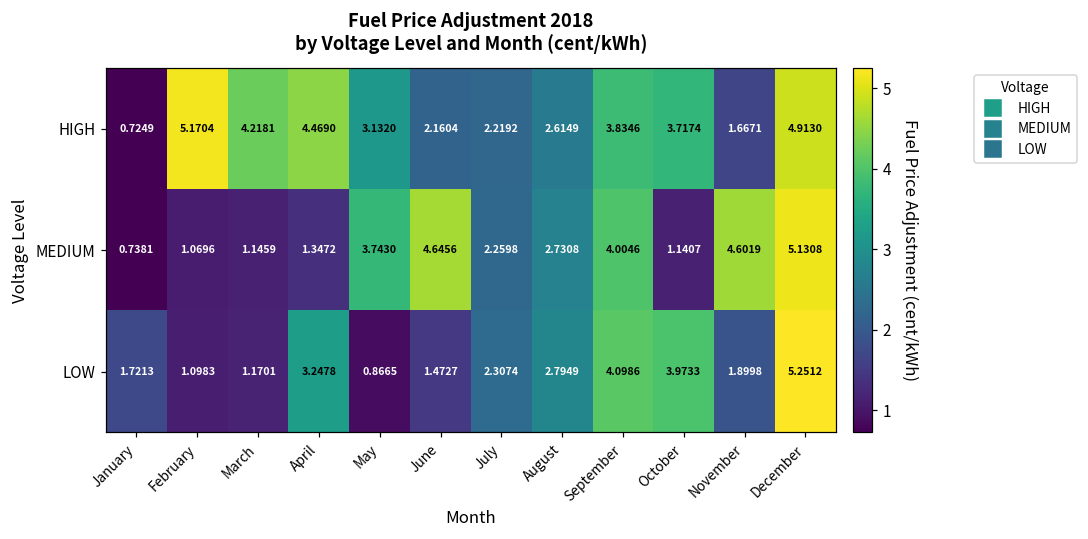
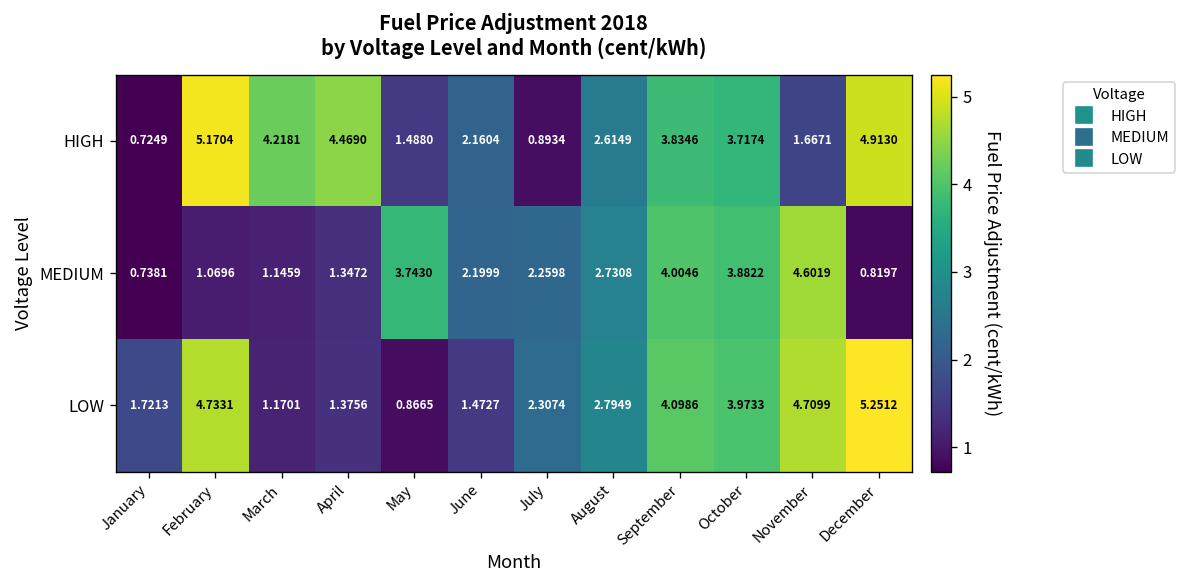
HIGH, May: 3.1320 -> 1.4880
HIGH, July: 2.2192 -> 0.8934
MEDIUM, June: 4.6456 -> 2.1999
MEDIUM, October: 1.1407 -> 3.8822
MEDIUM, December: 5.1308 -> 0.8197
LOW, February: 1.0983 -> 4.7331
LOW, April: 3.2478 -> 1.3756
LOW, November: 1.8998 -> 4.7099
